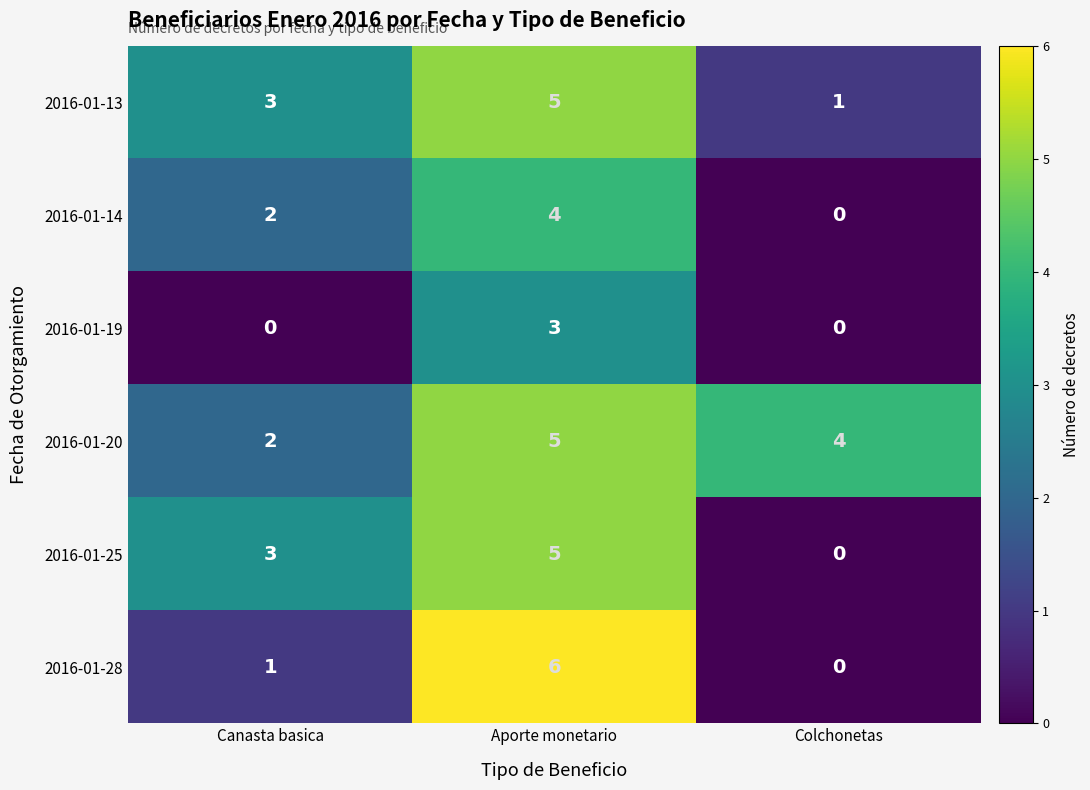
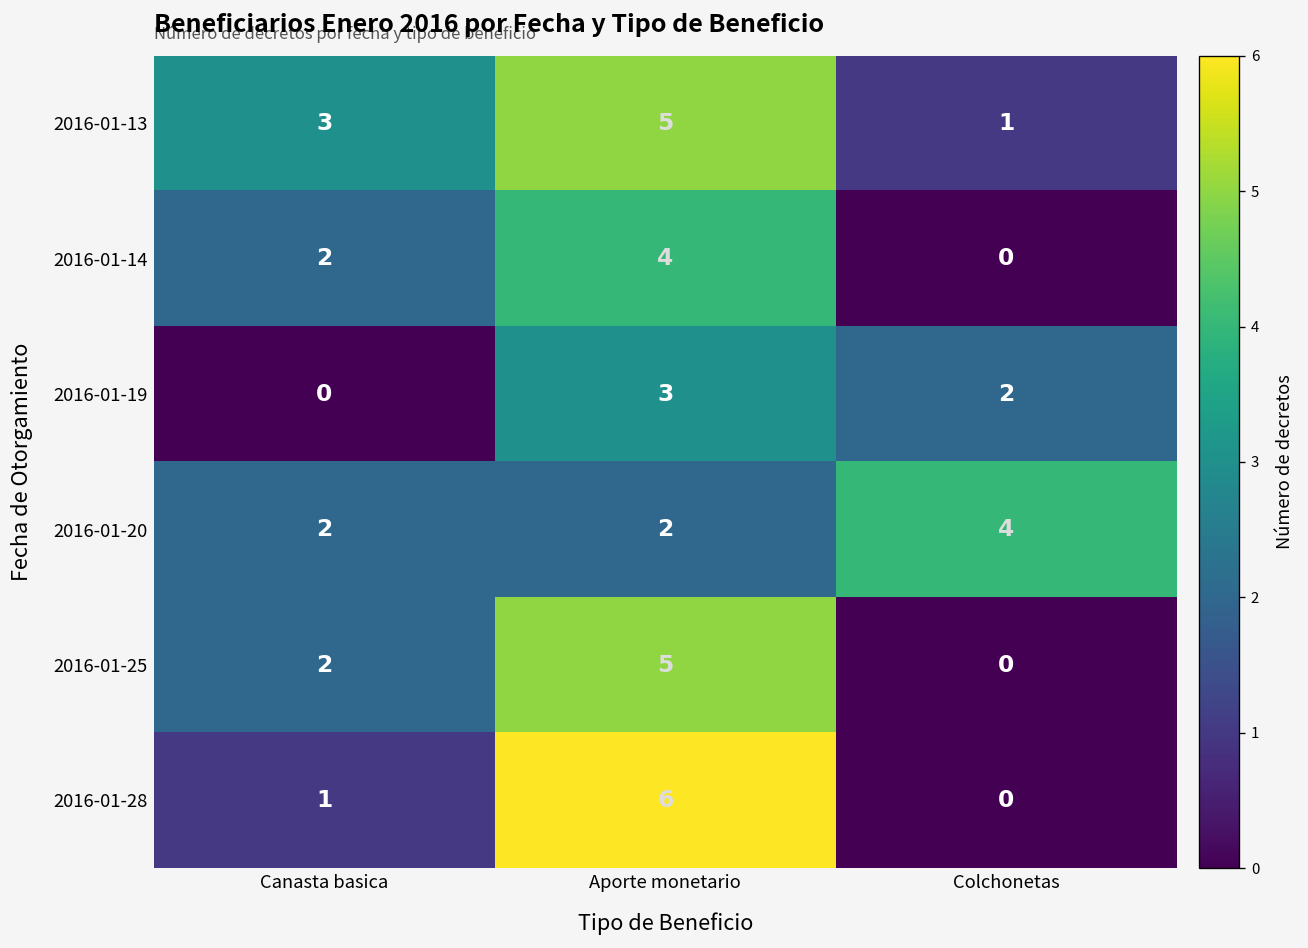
2016-01-19, Colchonetas: 0 -> 2
2016-01-20, Aporte monetario: 5 -> 2
2016-01-25, Canasta basica: 3 -> 2
